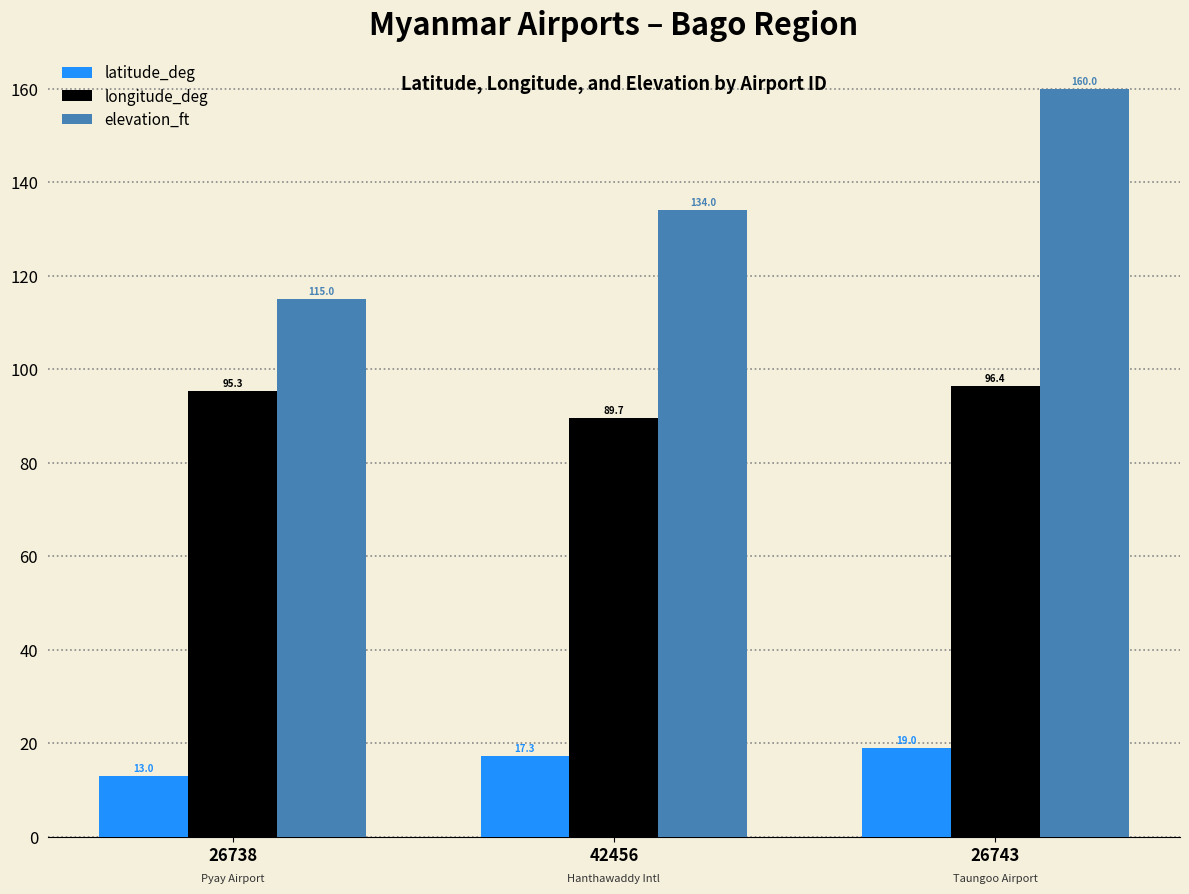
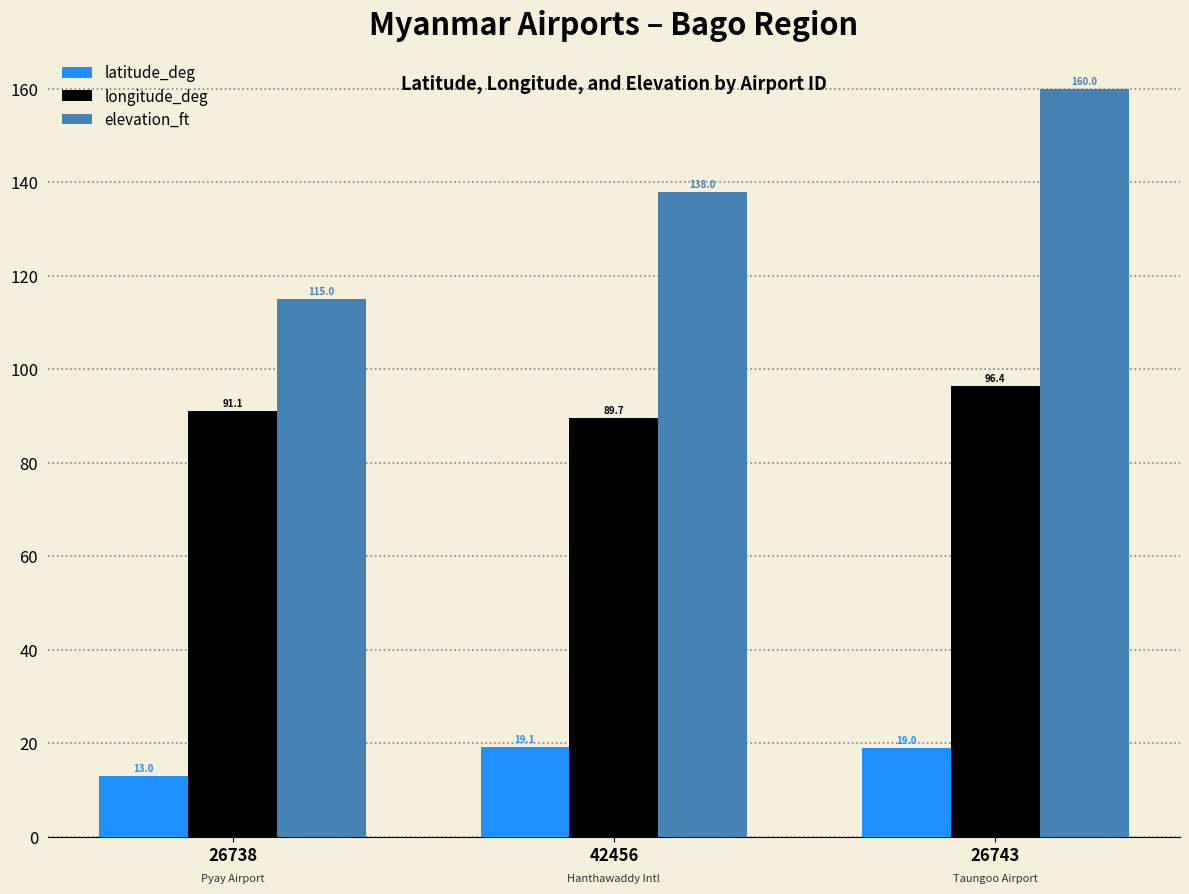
longitude_deg, 26738: 95.3 -> 91.1
latitude_deg, 42456: 17.3 -> 19.1
elevation_ft, 42456: 134.0 -> 138.0
